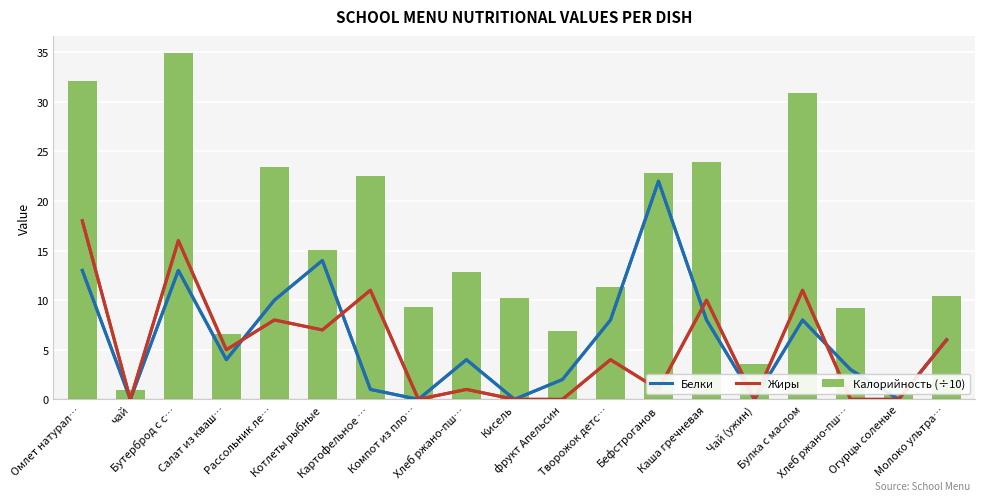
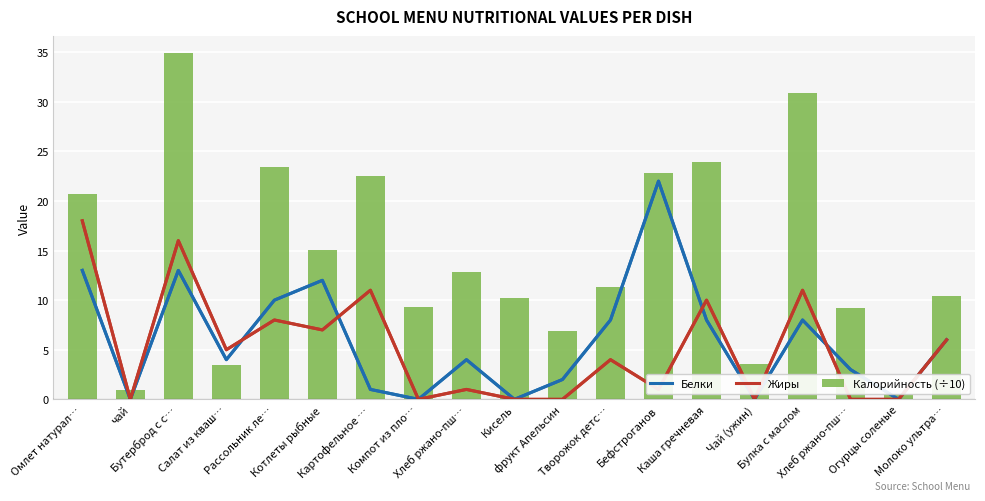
Калорийность (÷10), Омлет натурал…: 32 -> 21
Калорийность (÷10), Салат из кваш…: 7 -> 4
Белки, Котлеты рыбные: 14 -> 12
